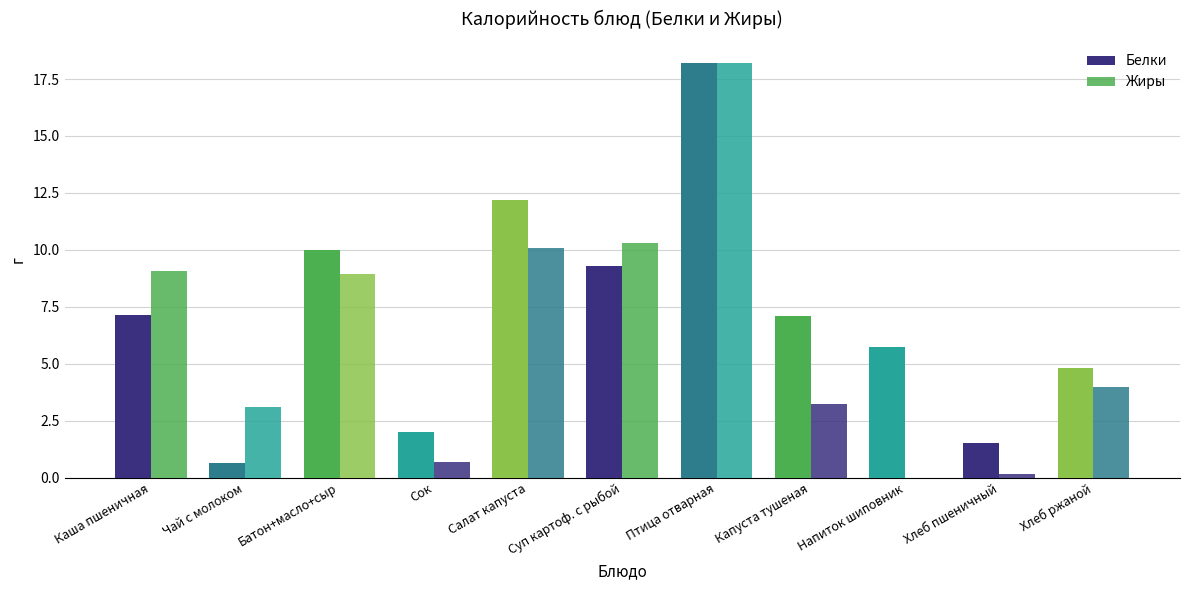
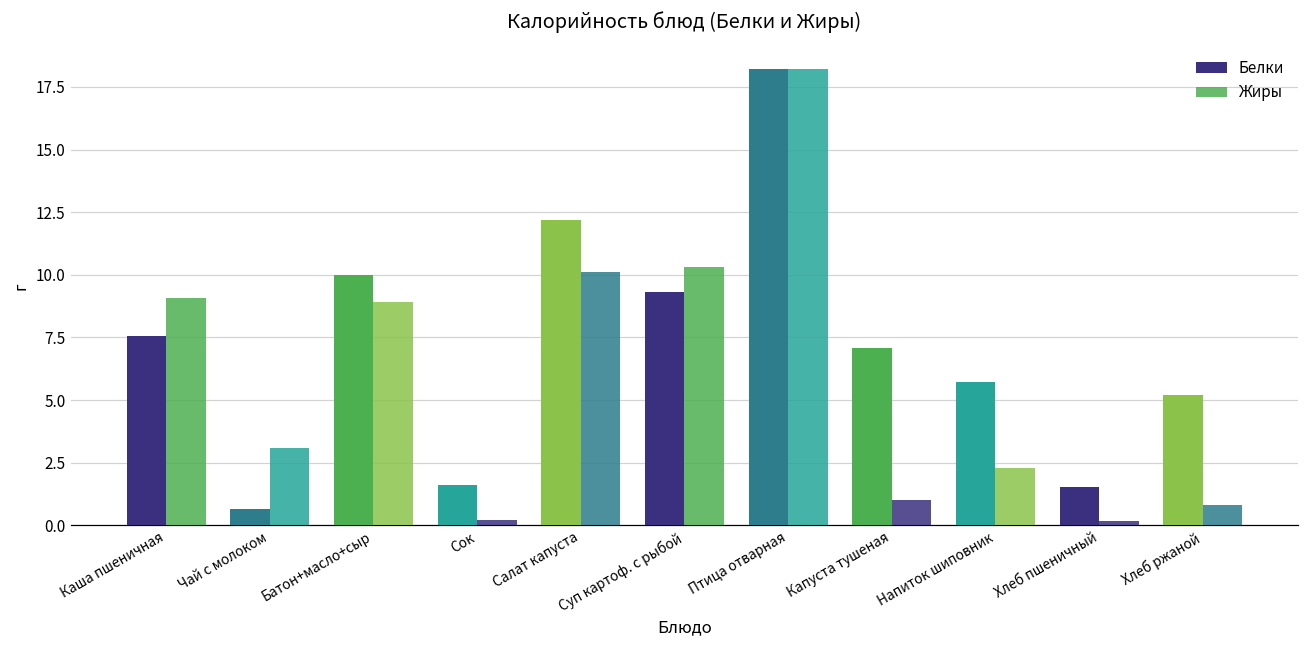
Белки, Каша пшеничная: 7.2 -> 7.6
Белки, Сок: 2.0 -> 1.6
Жиры, Сок: 0.7 -> 0.2
Жиры, Капуста тушеная: 3.2 -> 1.0
Жиры, Напиток шиповник: 0.0 -> 2.3
Белки, Хлеб ржаной: 4.8 -> 5.2
Жиры, Хлеб ржаной: 4.0 -> 0.8
